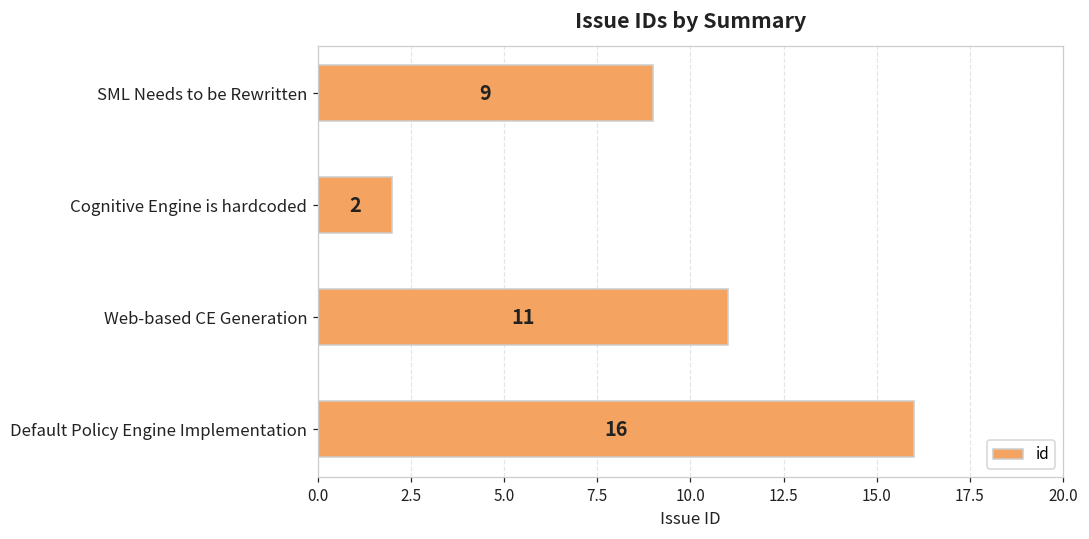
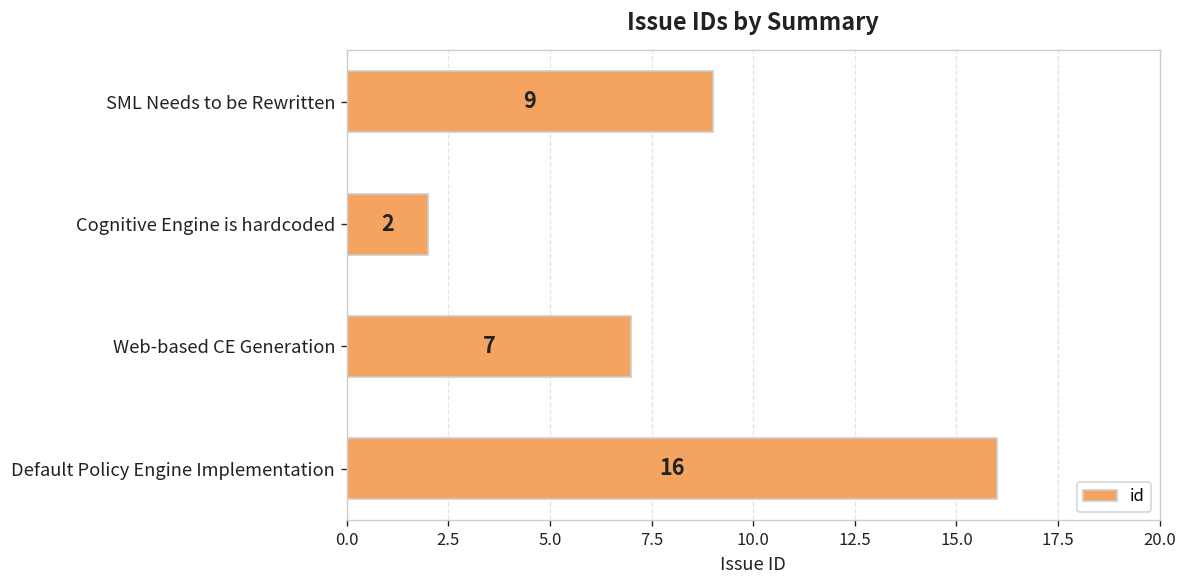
Web-based CE Generation: 11 -> 7
